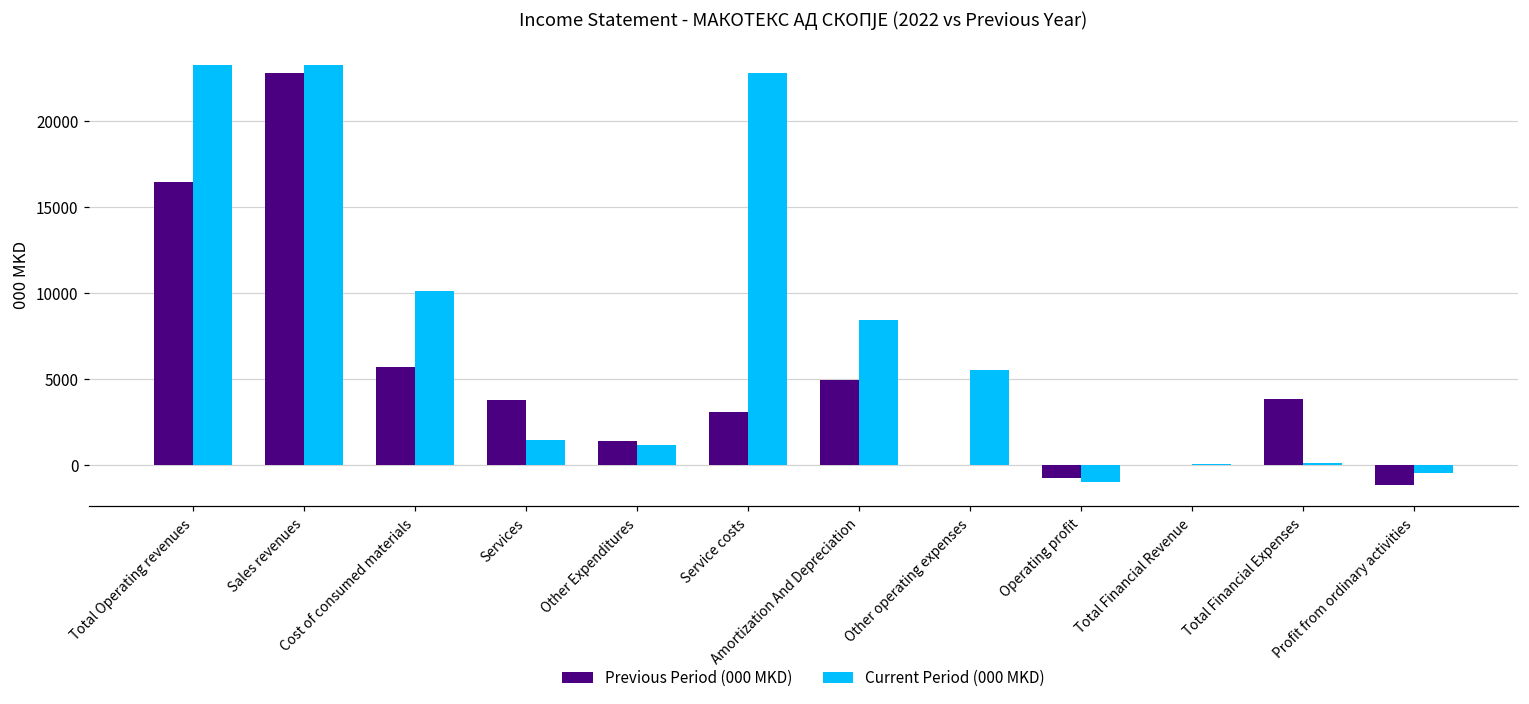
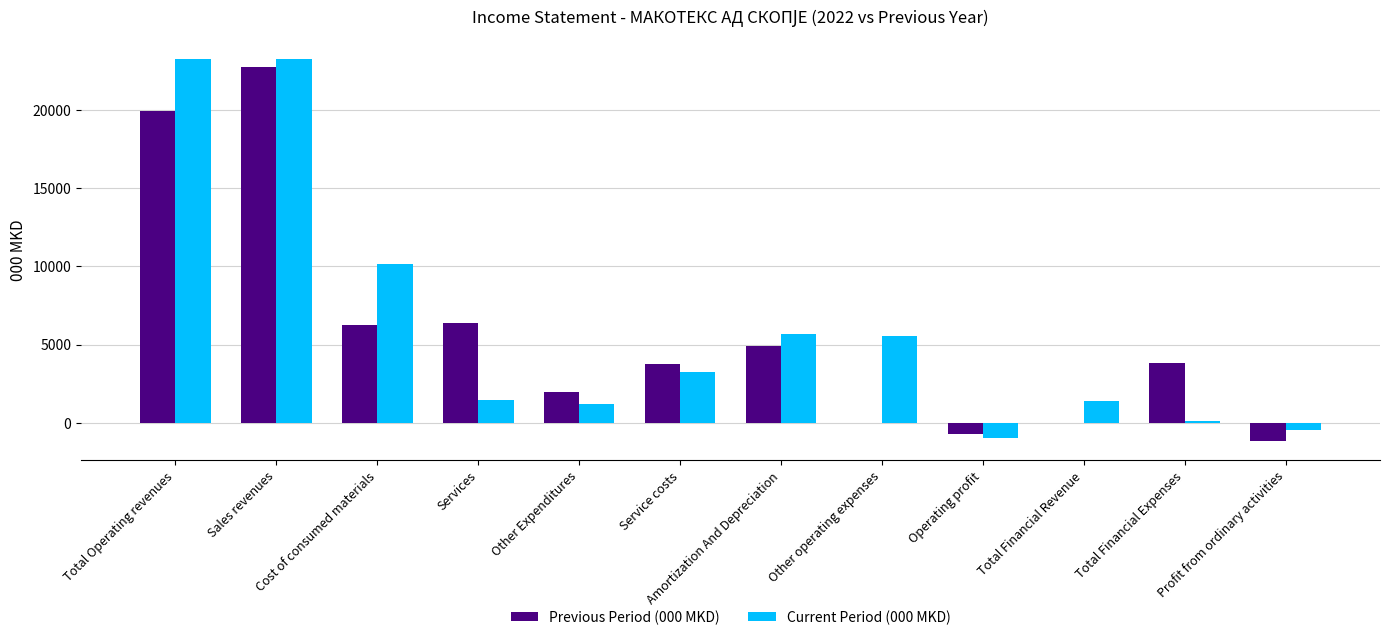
Previous Period (000 MKD), Total Operating revenues: 16500 -> 20000
Previous Period (000 MKD), Cost of consumed materials: 5700 -> 6200
Previous Period (000 MKD), Services: 3800 -> 6400
Previous Period (000 MKD), Other Expenditures: 1400 -> 2000
Previous Period (000 MKD), Service costs: 3100 -> 3700
Current Period (000 MKD), Service costs: 22800 -> 3300
Current Period (000 MKD), Amortization And Depreciation: 8400 -> 5700
Current Period (000 MKD), Total Financial Revenue: 100 -> 1400
